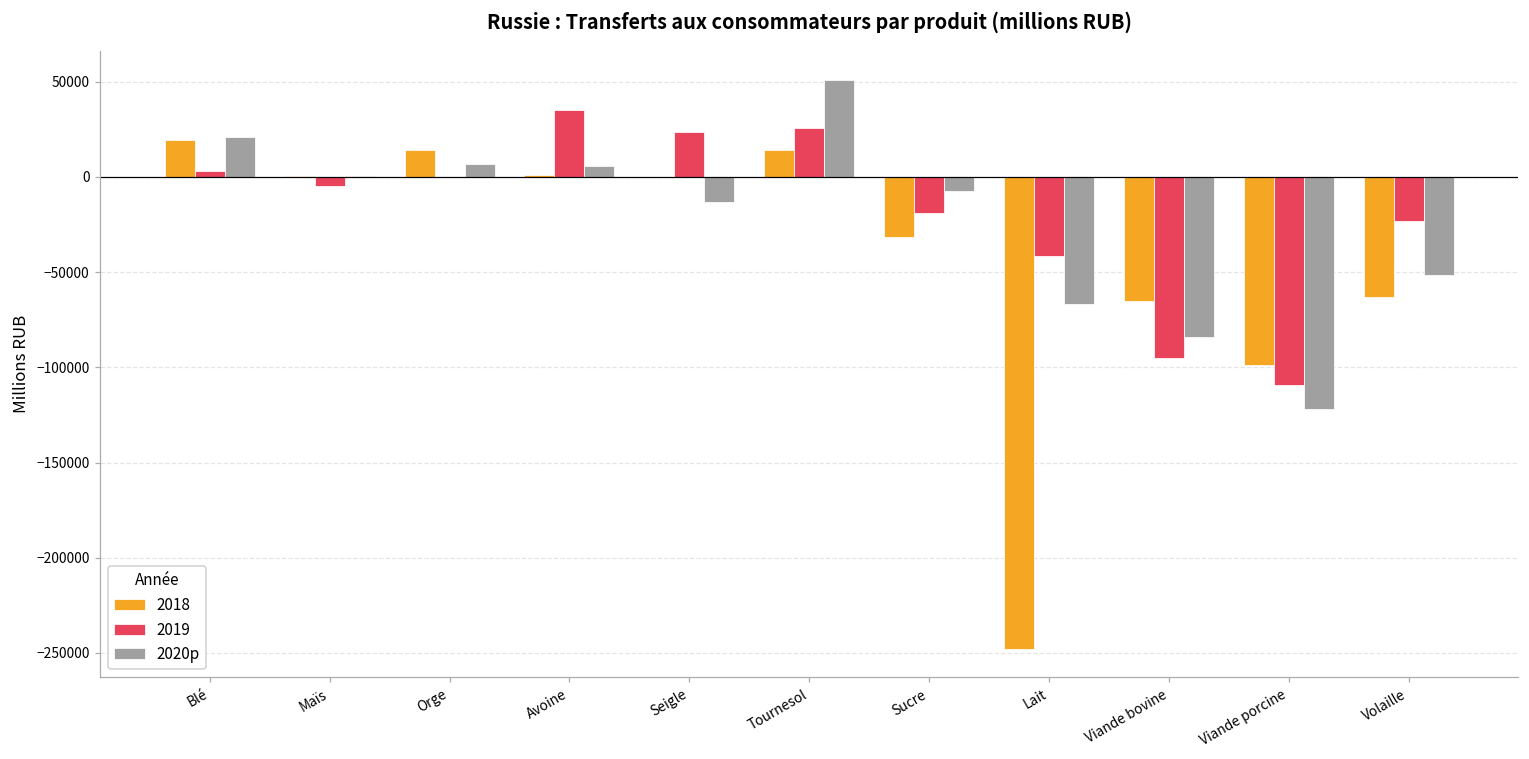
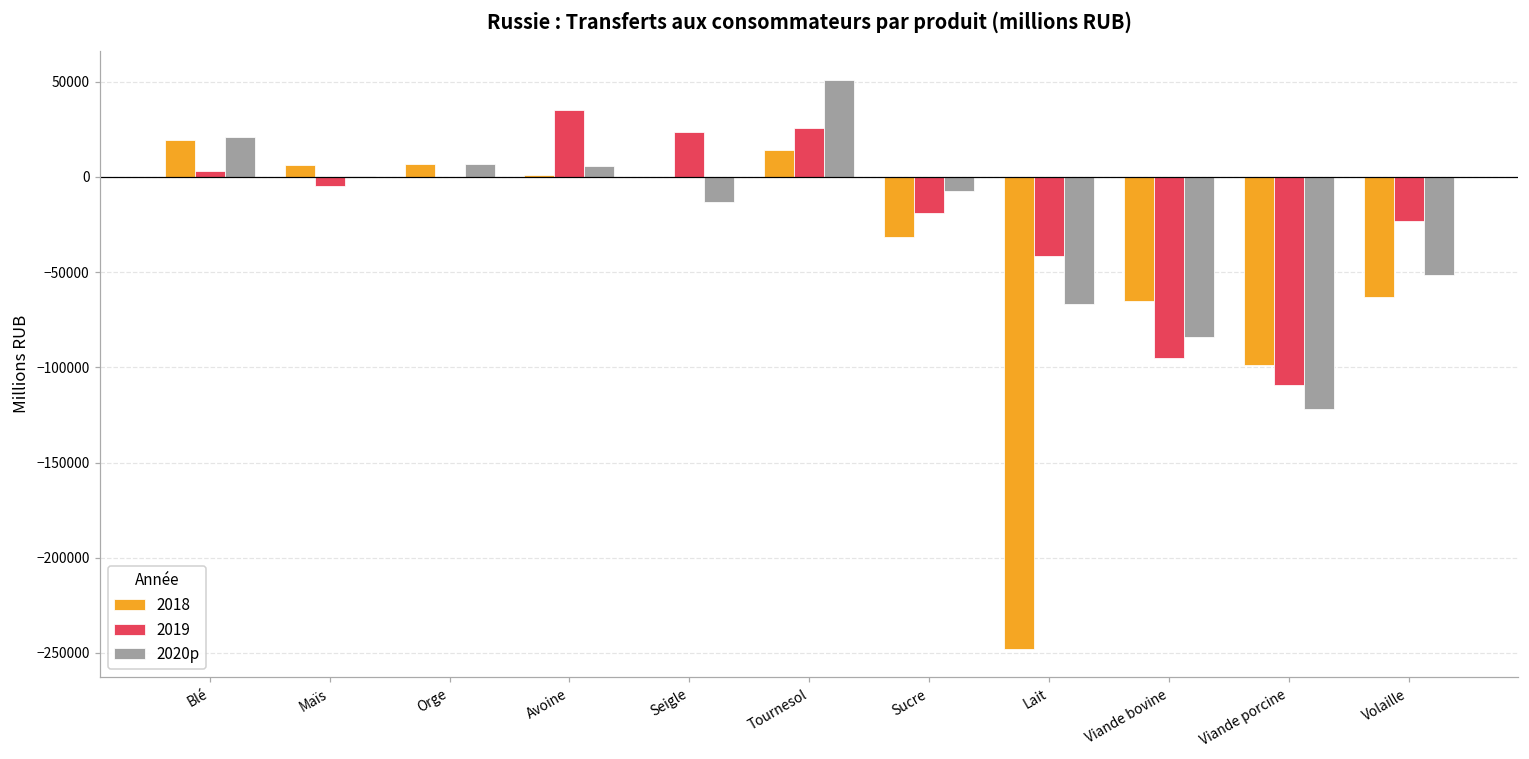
2018, Maïs: 0 -> 6000
2018, Orge: 14000 -> 7000
